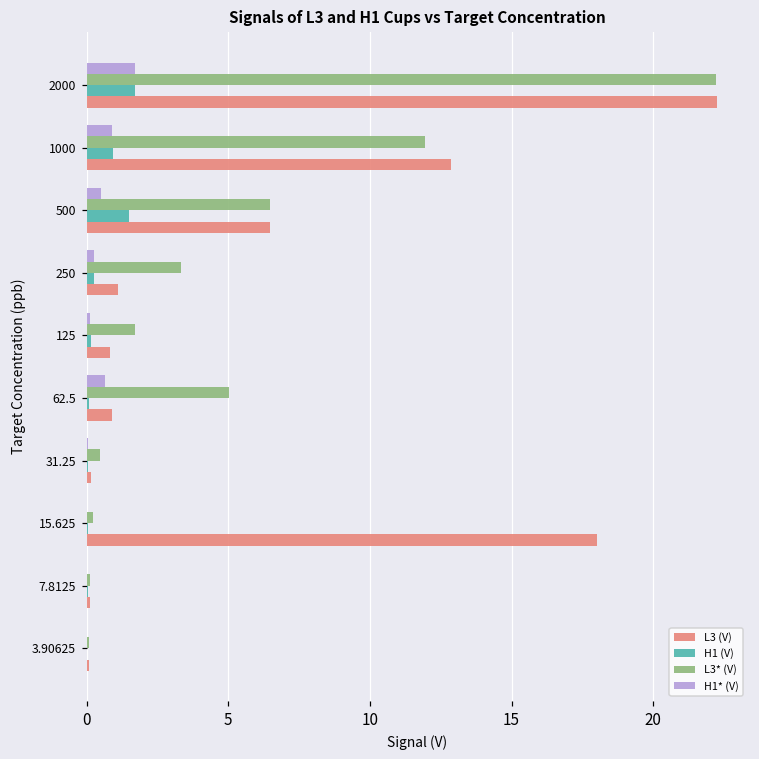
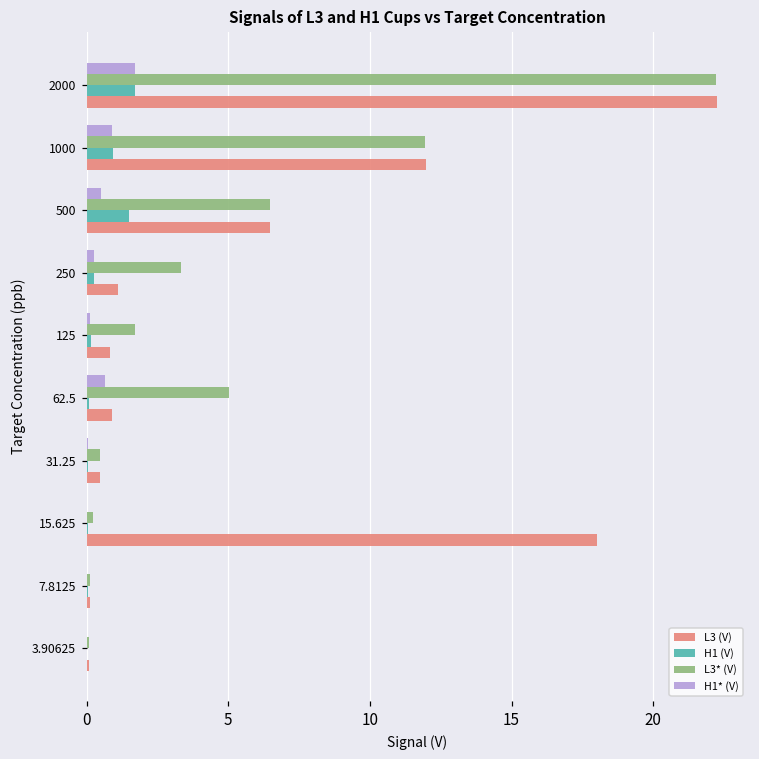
L3 (V), 1000: 12.9 -> 12.0
L3 (V), 31.25: 0.2 -> 0.5
